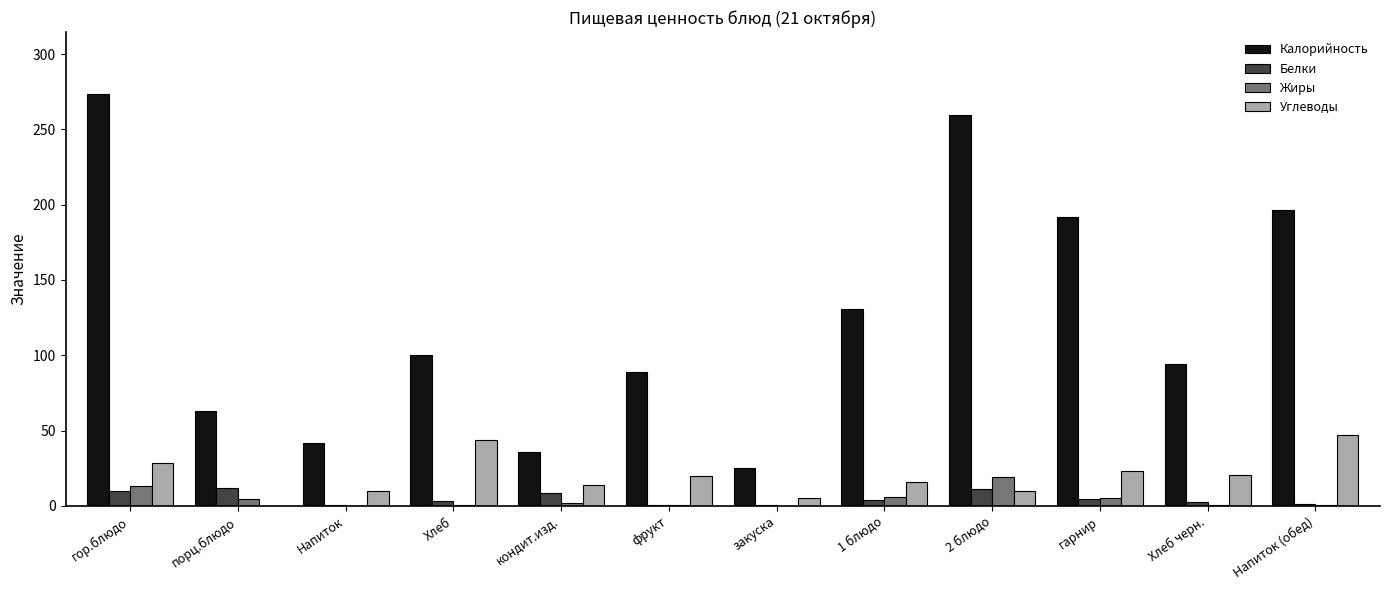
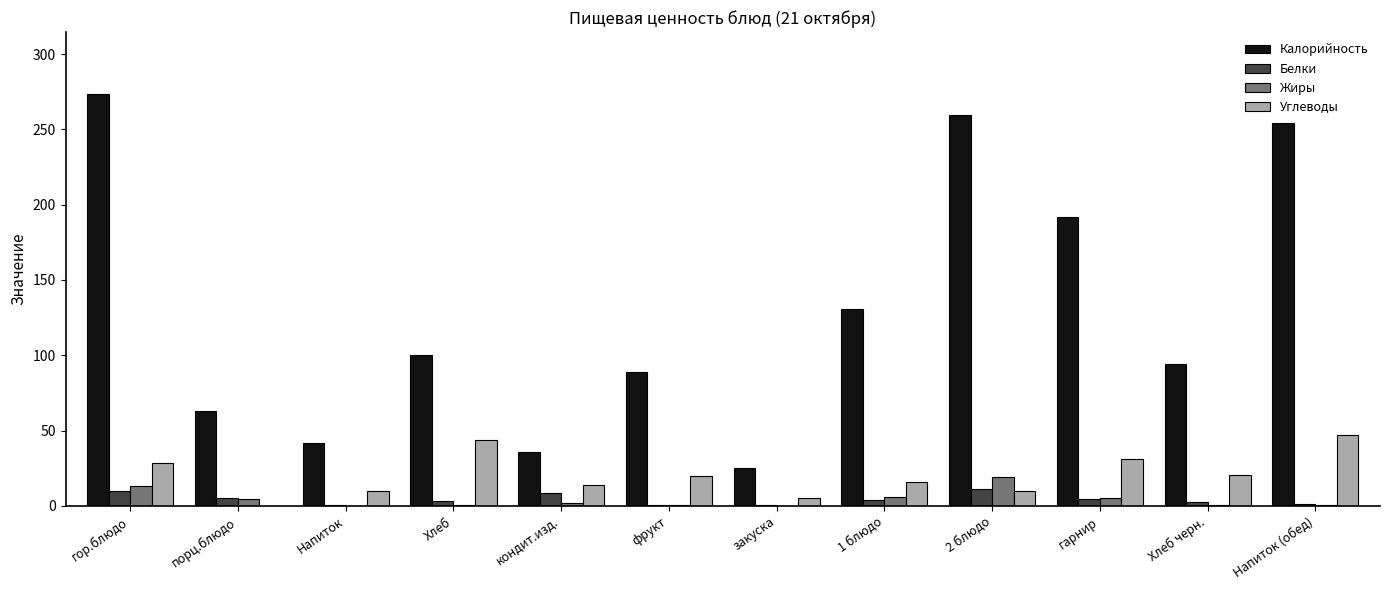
Белки, порц.блюдо: 12 -> 5
Углеводы, гарнир: 23 -> 31
Калорийность, Напиток (обед): 196 -> 254
